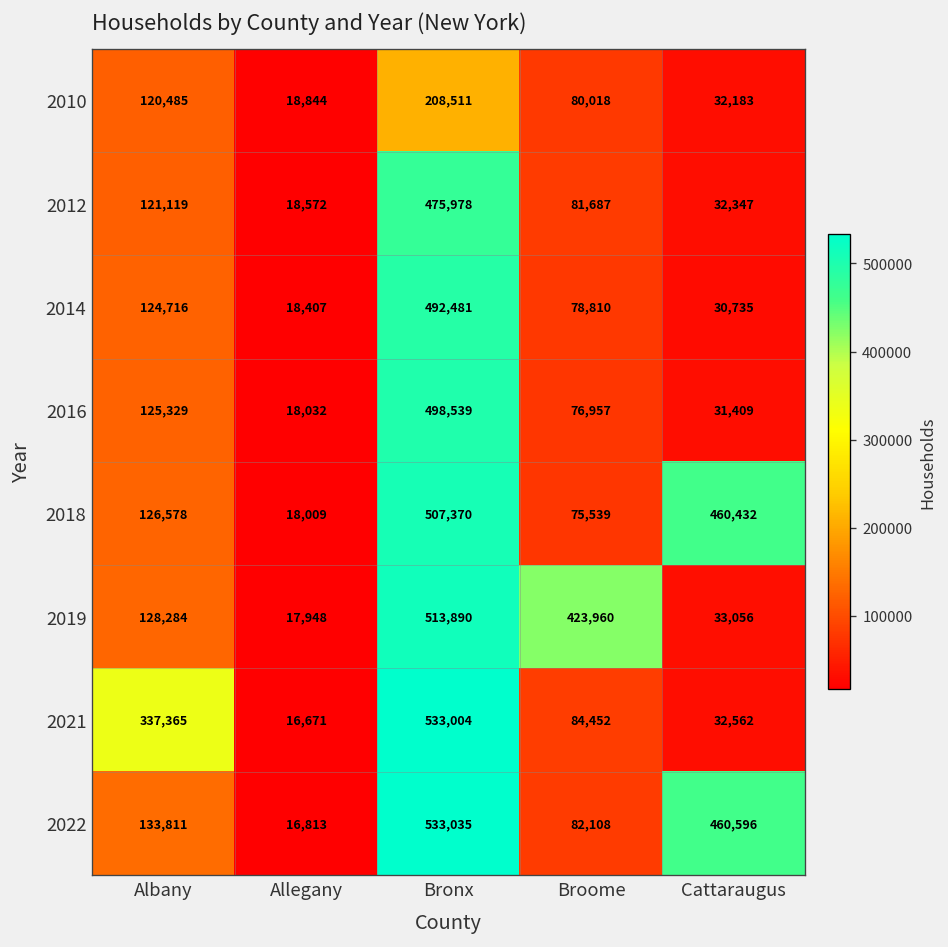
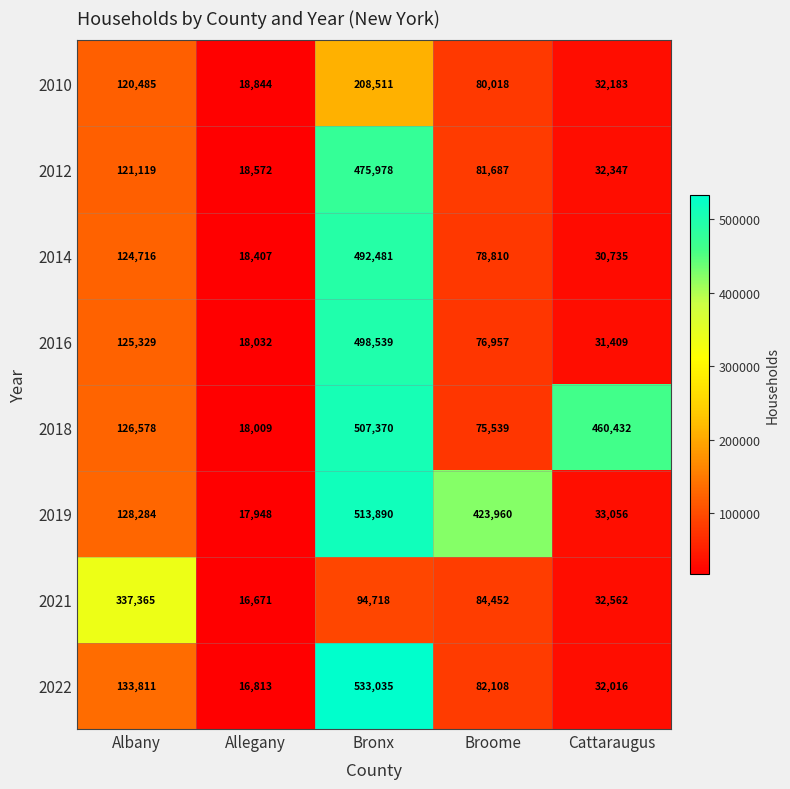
2021, Bronx: 533,004 -> 94,718
2022, Cattaraugus: 460,596 -> 32,016
